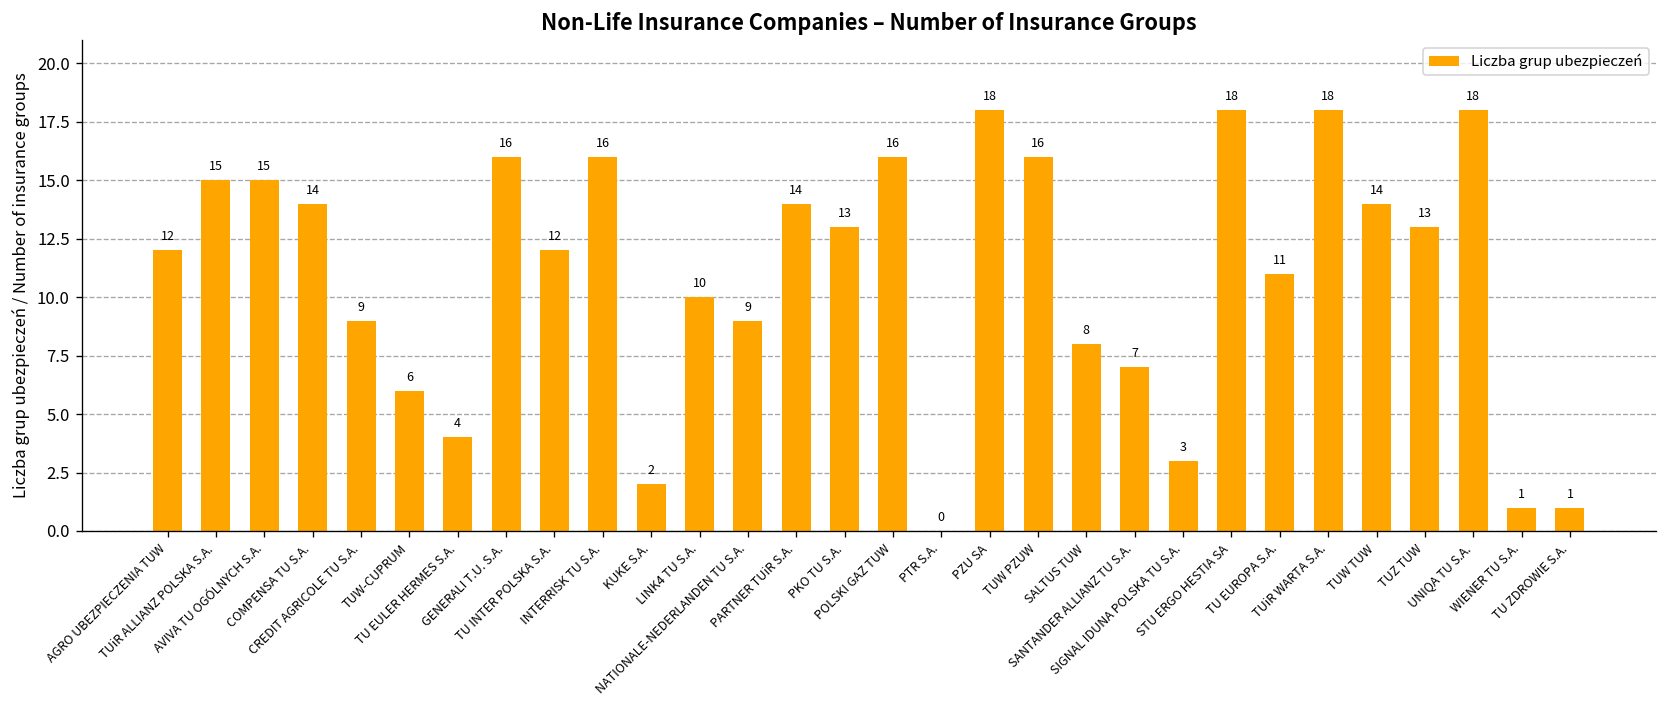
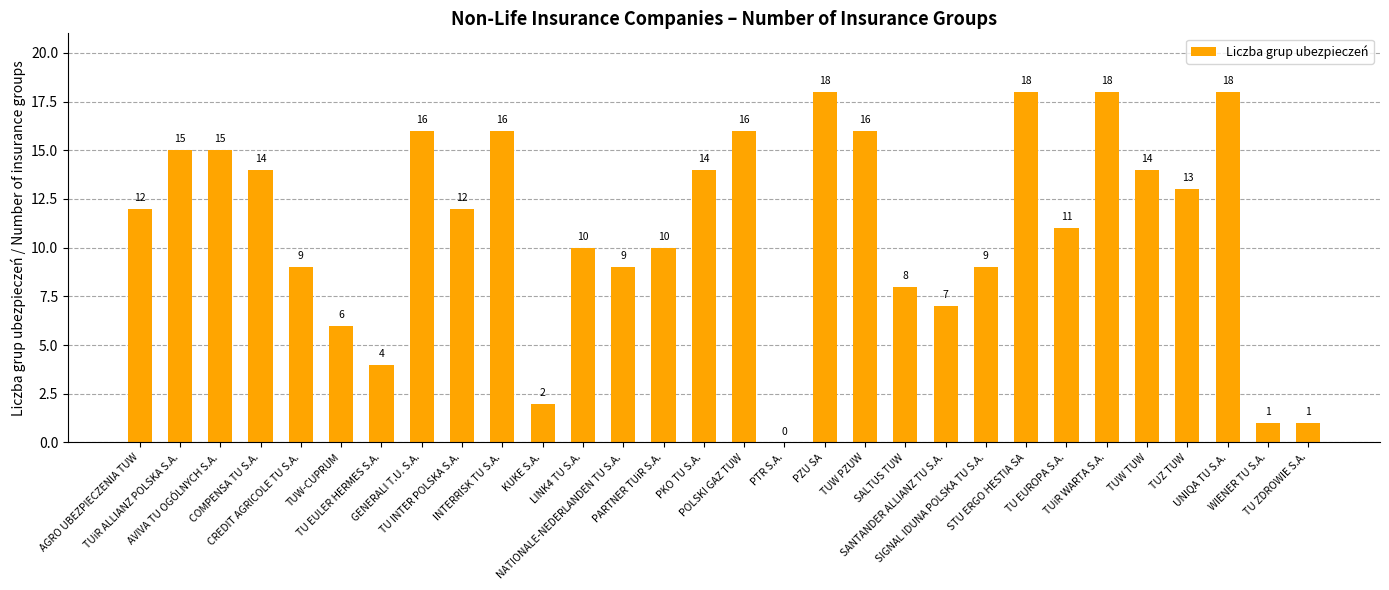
PARTNER TUiR S.A.: 14 -> 10
PKO TU S.A.: 13 -> 14
SIGNAL IDUNA POLSKA TU S.A.: 3 -> 9
